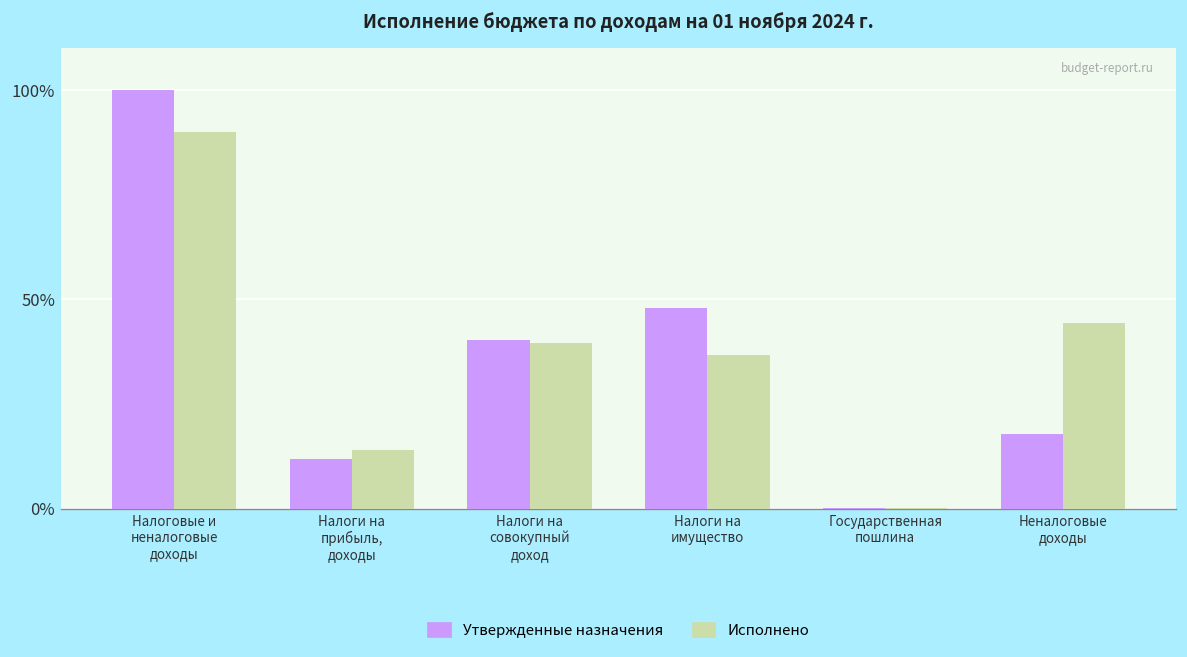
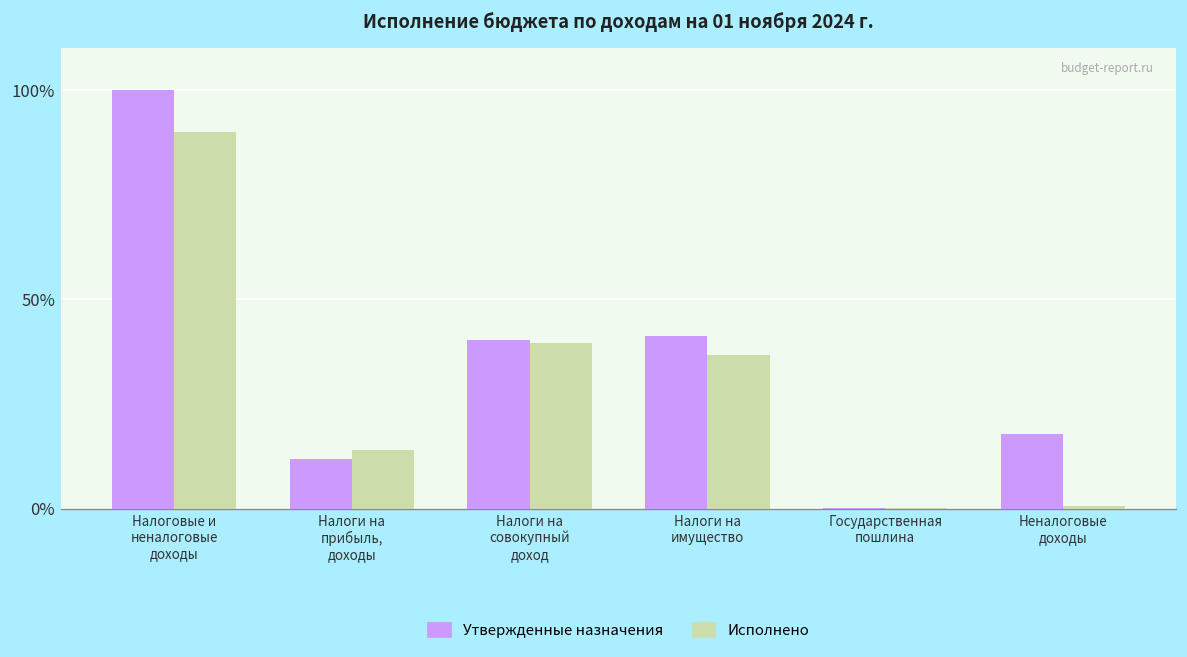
Утвержденные назначения, Налоги на имущество: 48% -> 41%
Исполнено, Неналоговые доходы: 44% -> 1%
